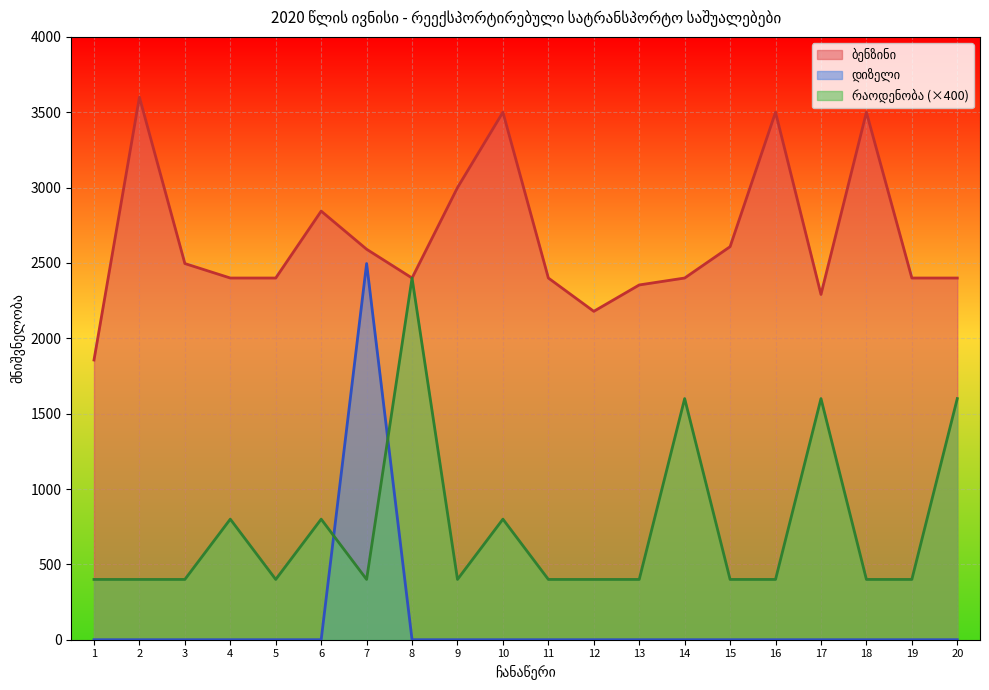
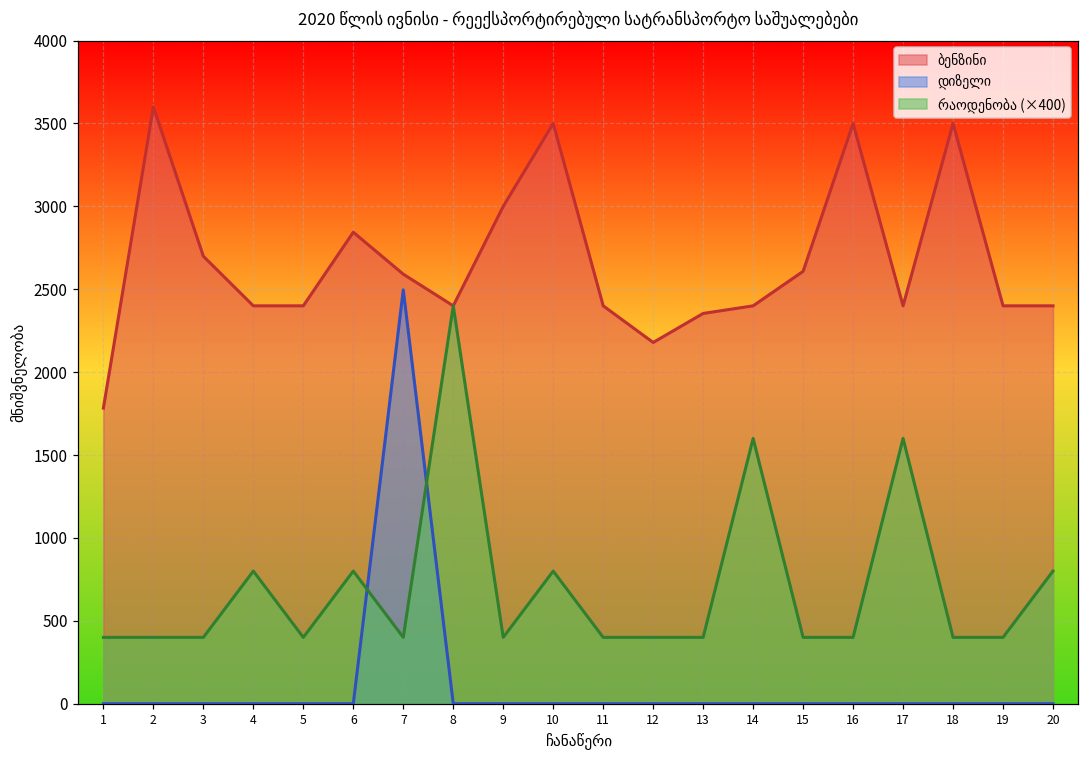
ბენზინი, 1: 1860 -> 1780
ბენზინი, 3: 2500 -> 2700
ბენზინი, 17: 2290 -> 2400
რაოდენობა (×400), 20: 1600 -> 800
